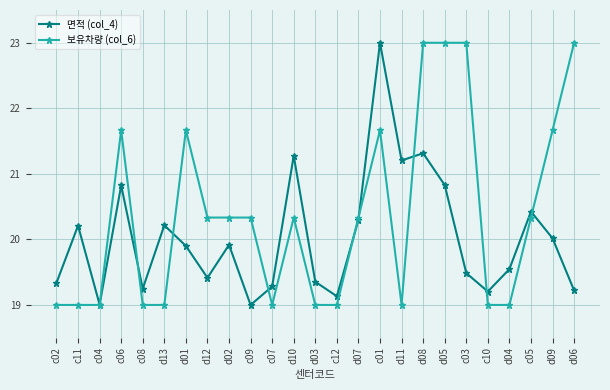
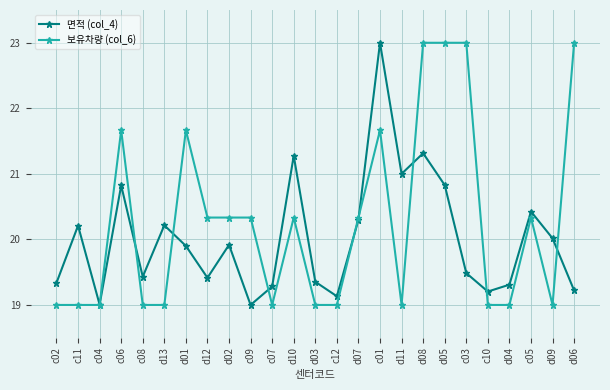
면적 (col_4), c08: 19.2 -> 19.4
면적 (col_4), d11: 21.2 -> 21.0
면적 (col_4), d04: 19.5 -> 19.3
보유차량 (col_6), d09: 21.7 -> 19.0
